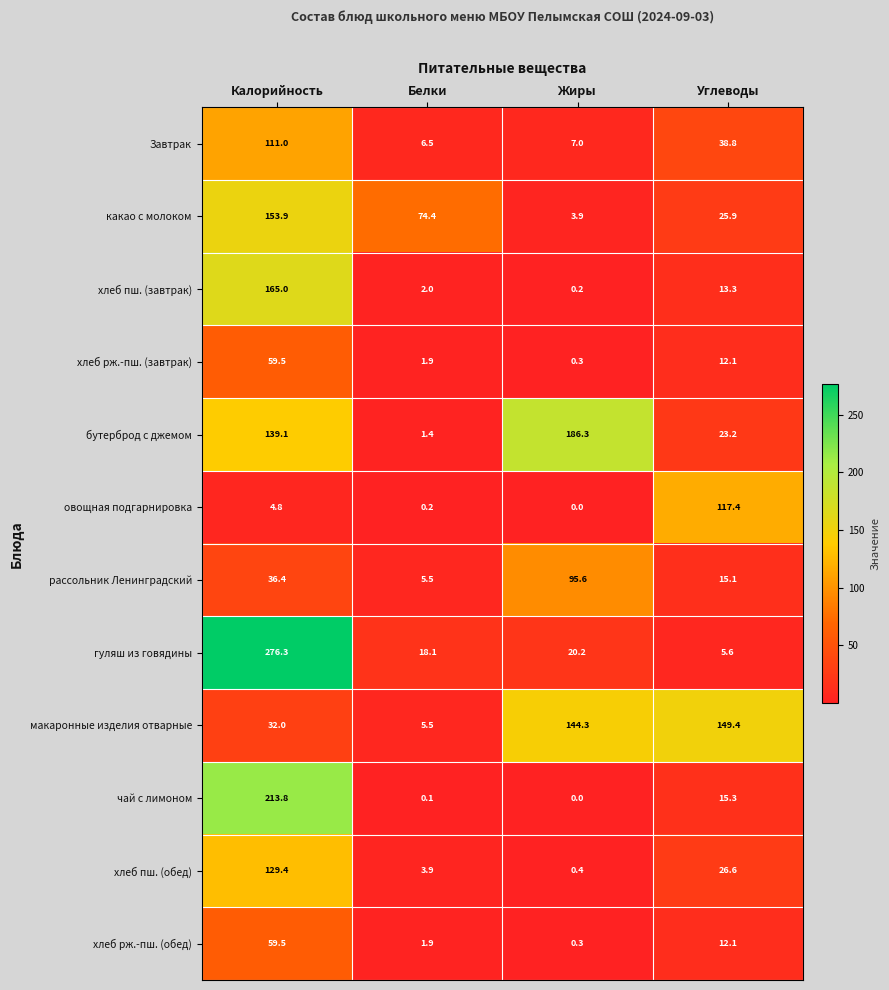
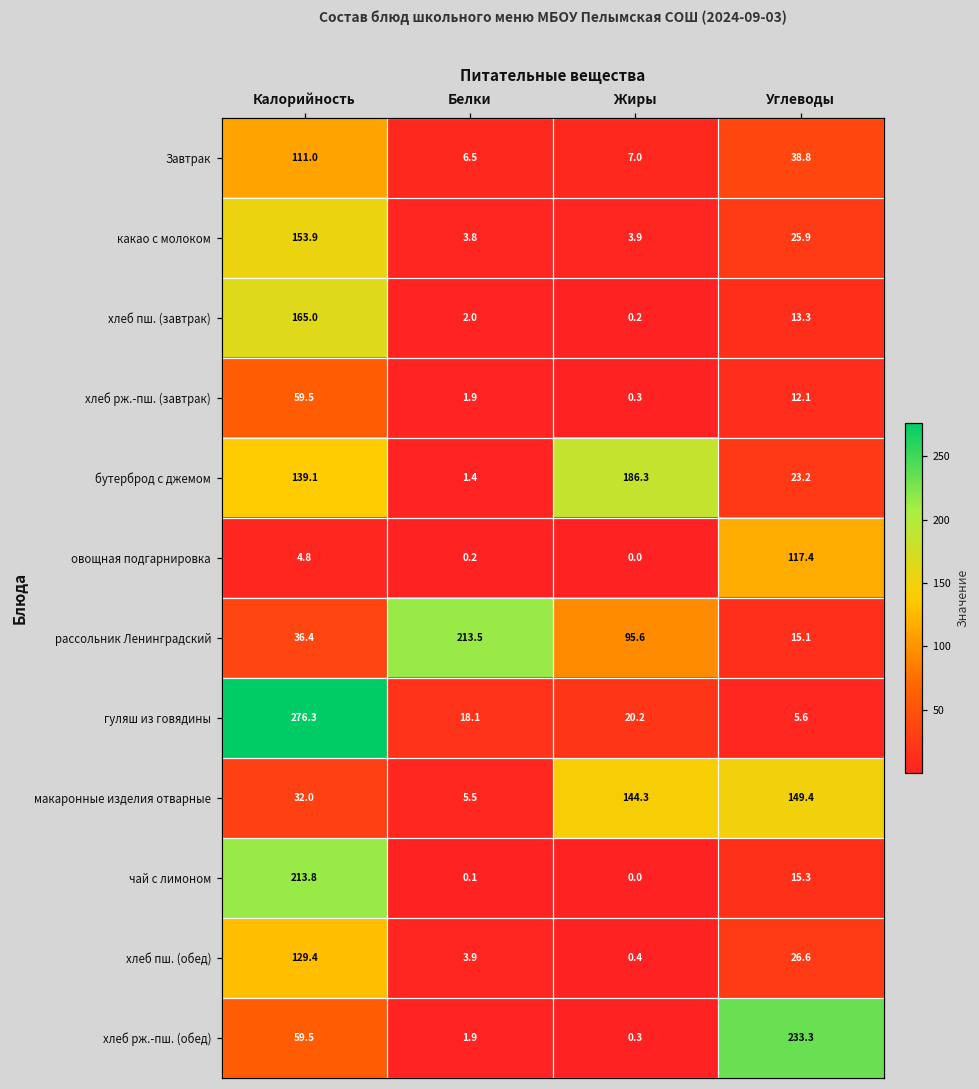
какао с молоком, Белки: 74.4 -> 3.8
рассольник Ленинградский, Белки: 5.5 -> 213.5
хлеб рж.-пш. (обед), Углеводы: 12.1 -> 233.3
